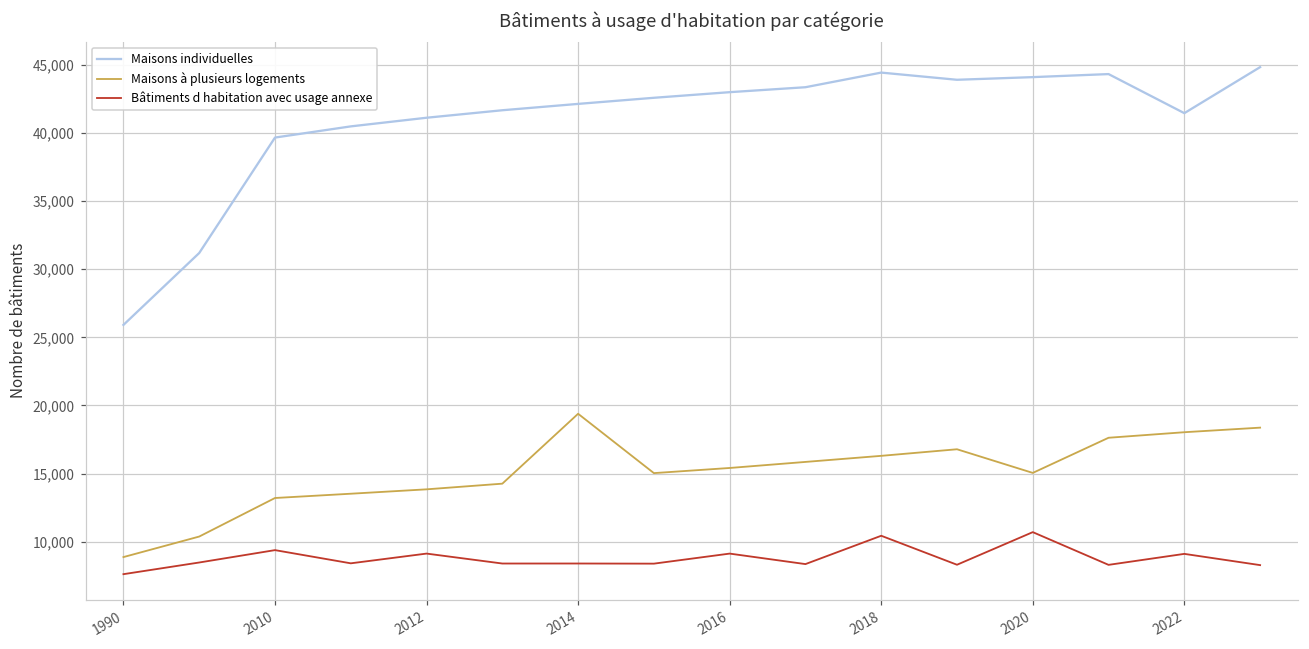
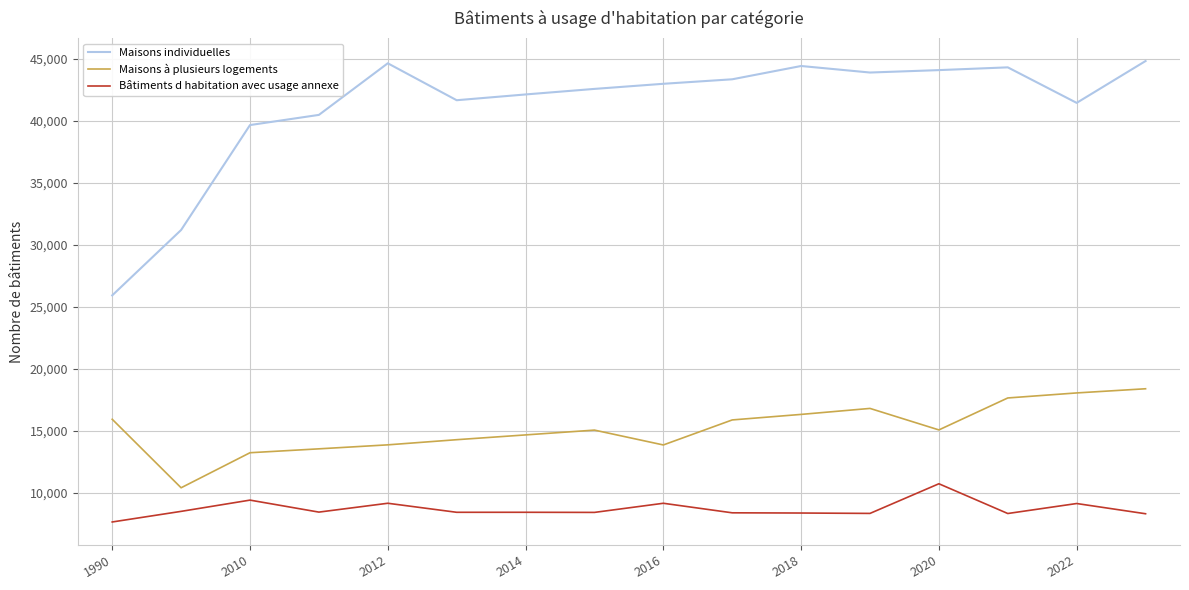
Maisons à plusieurs logements, 1990: 8,900 -> 15,900
Maisons individuelles, 2012: 41,100 -> 44,600
Maisons à plusieurs logements, 2014: 19,400 -> 14,600
Maisons à plusieurs logements, 2016: 15,400 -> 13,800
Bâtiments d habitation avec usage annexe, 2018: 10,400 -> 8,300
